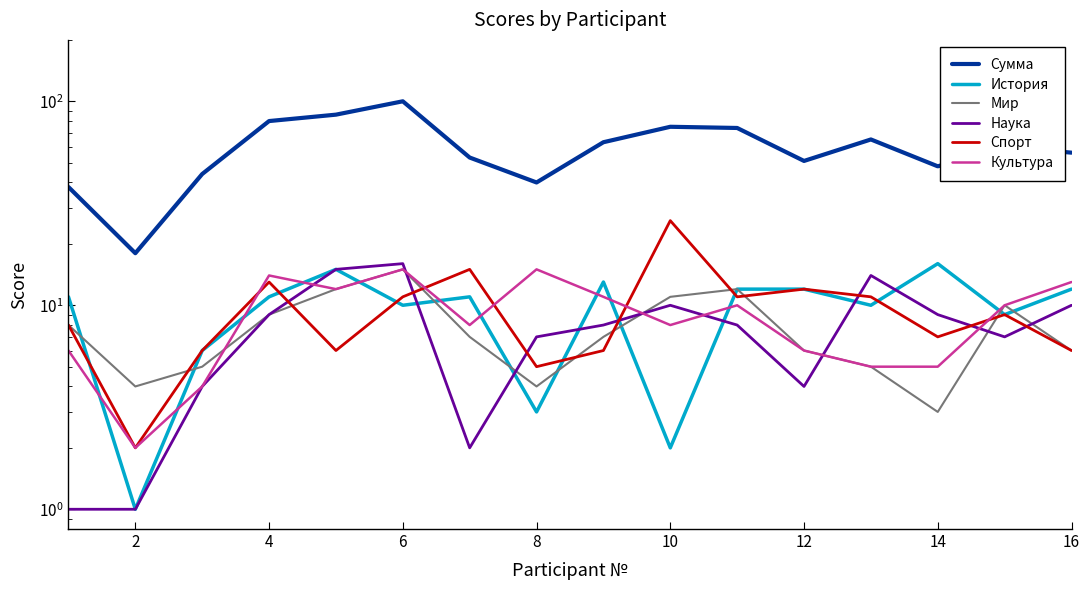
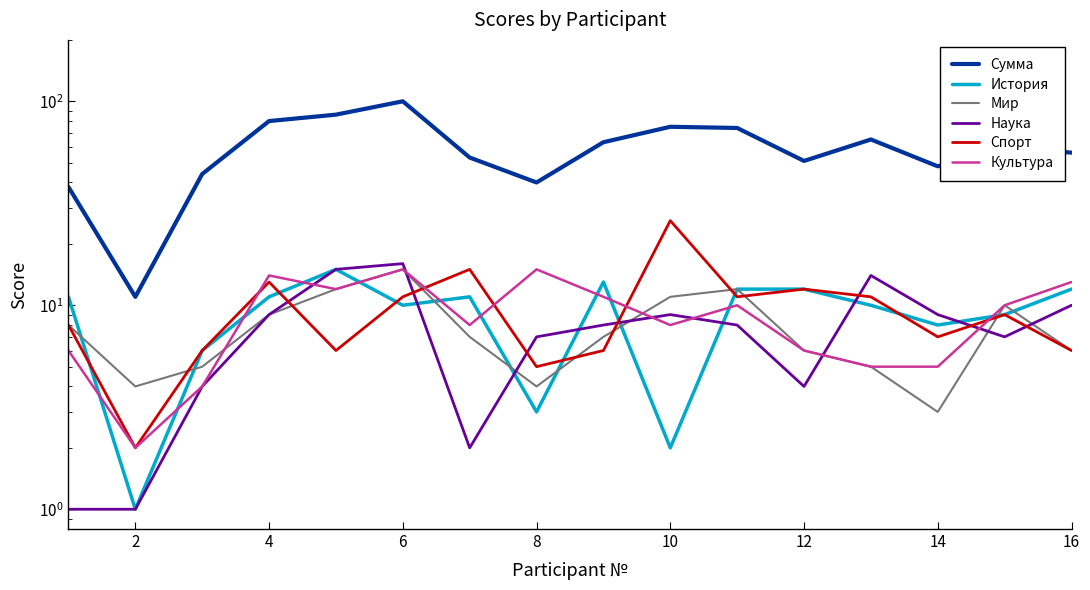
Сумма, 2: 18 -> 11
Наука, 10: 10 -> 9
История, 14: 16 -> 8
